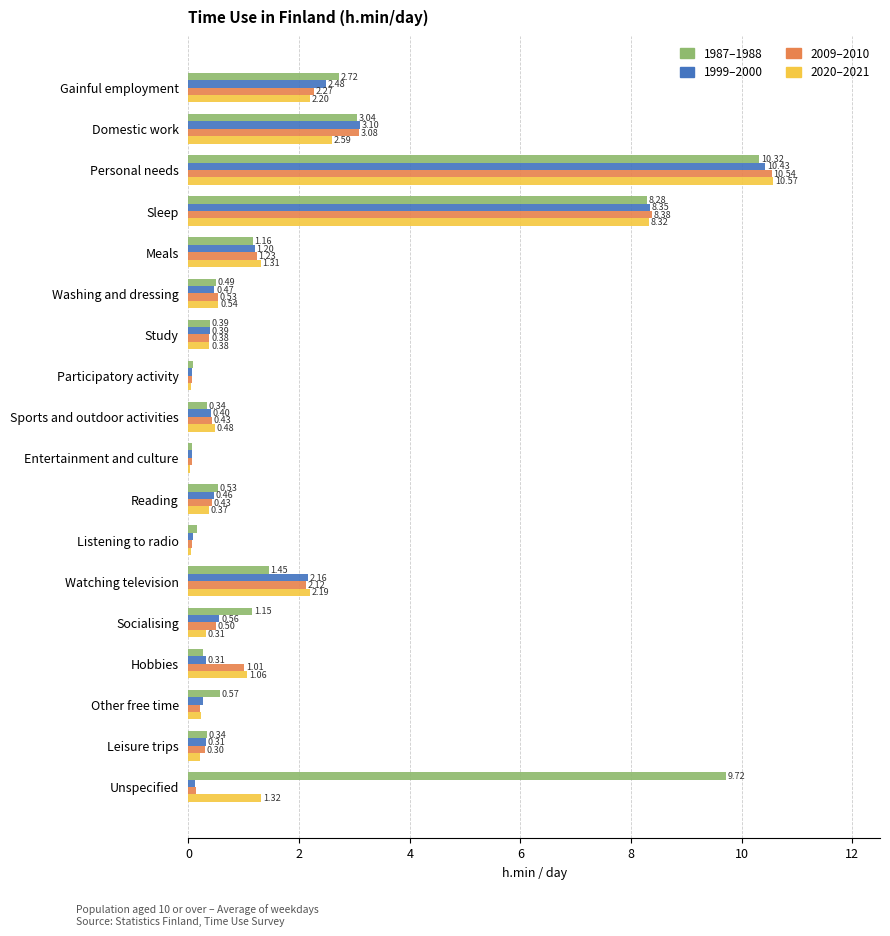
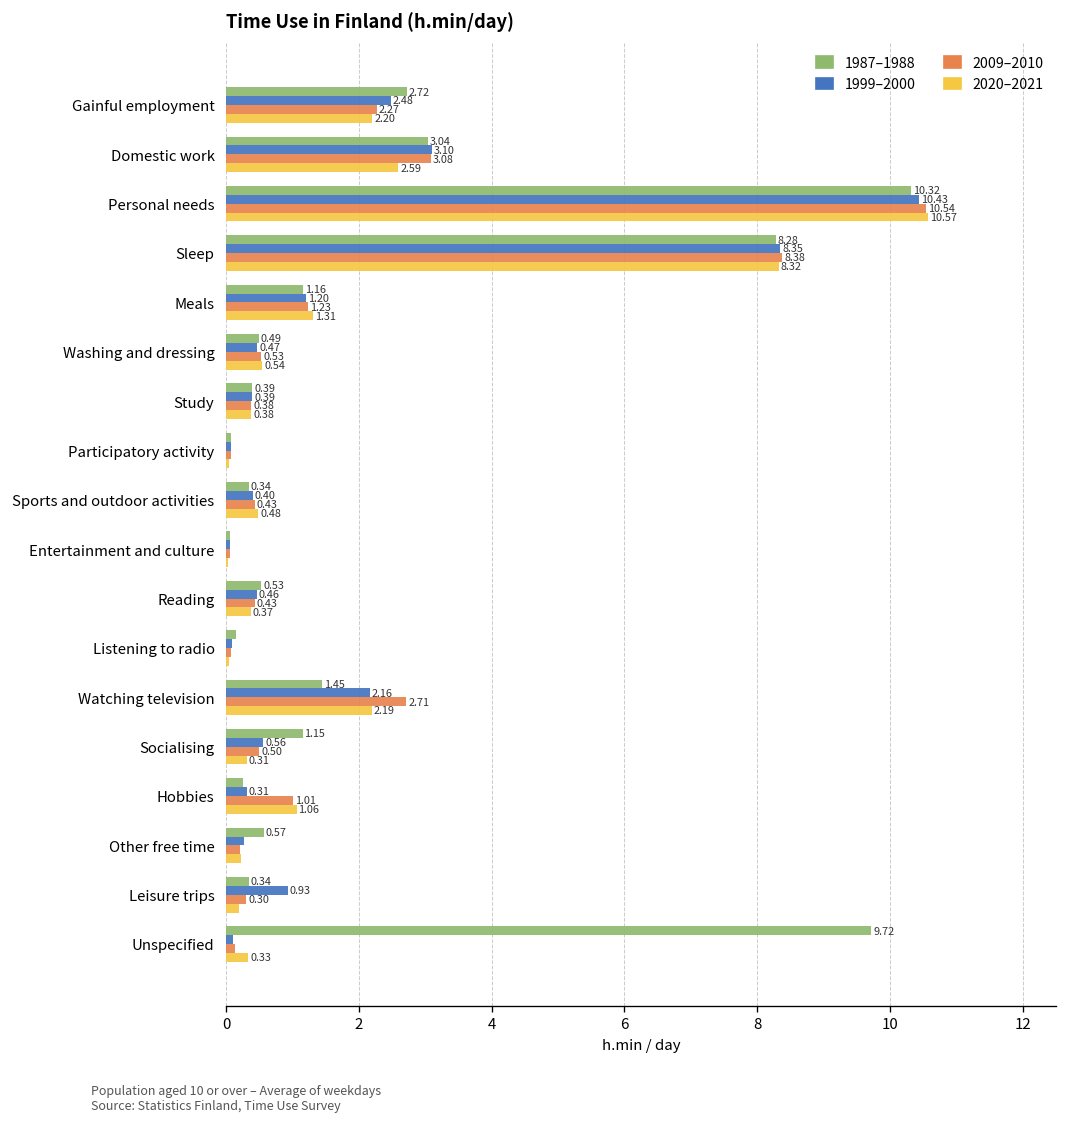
2009–2010, Watching television: 2.12 -> 2.71
1999–2000, Leisure trips: 0.31 -> 0.93
2020–2021, Unspecified: 1.32 -> 0.33
